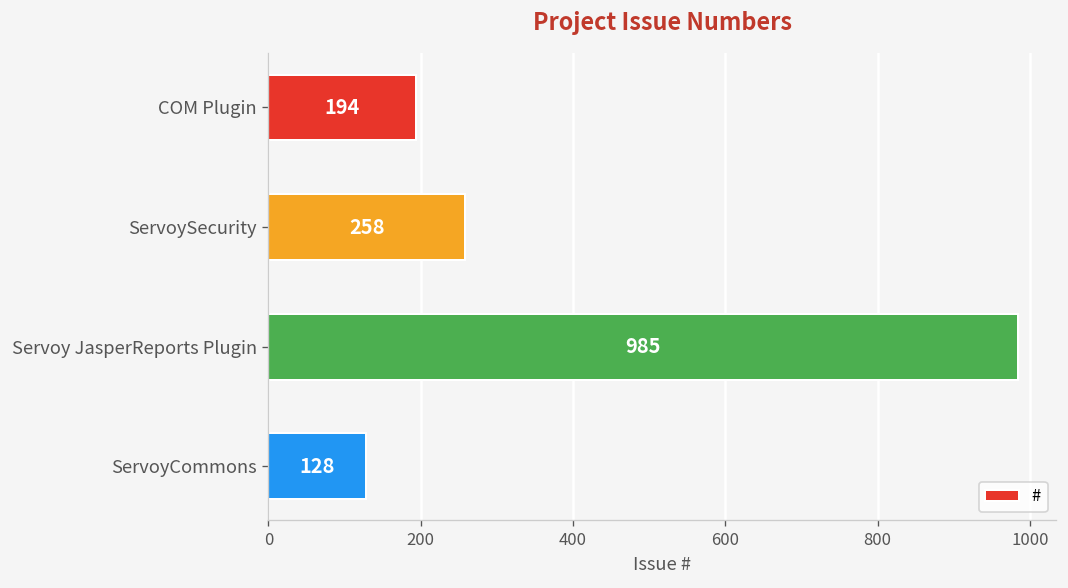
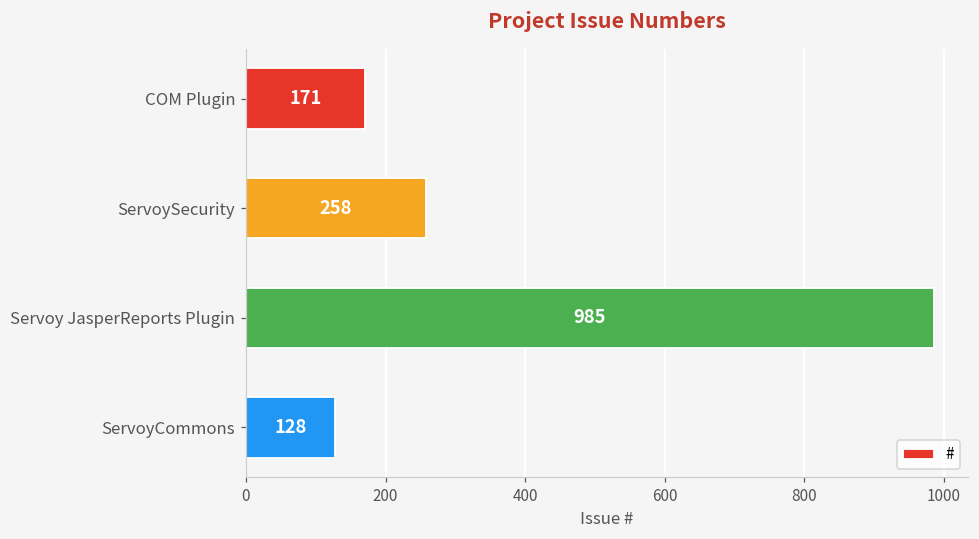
COM Plugin: 194 -> 171
